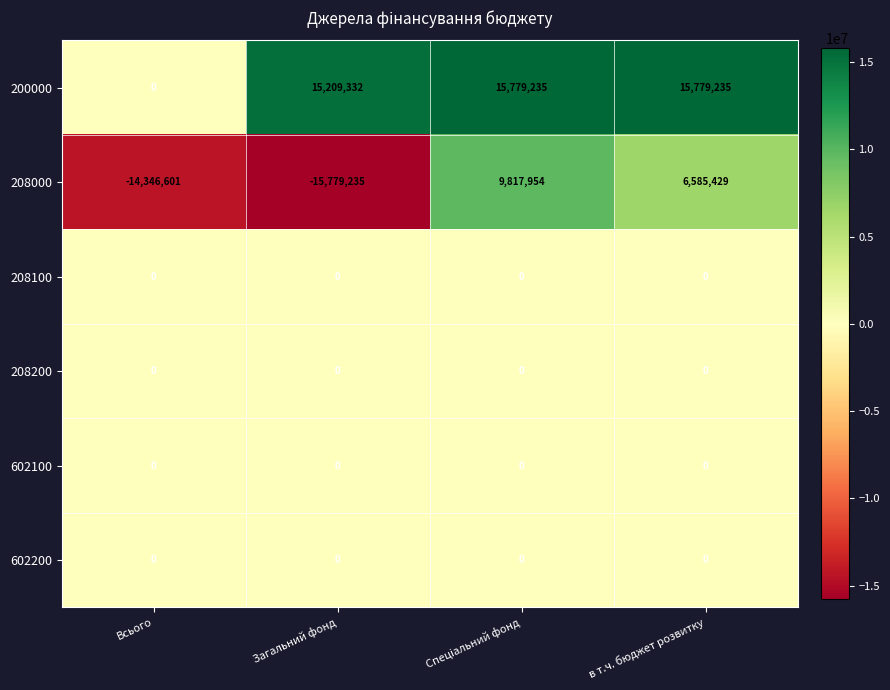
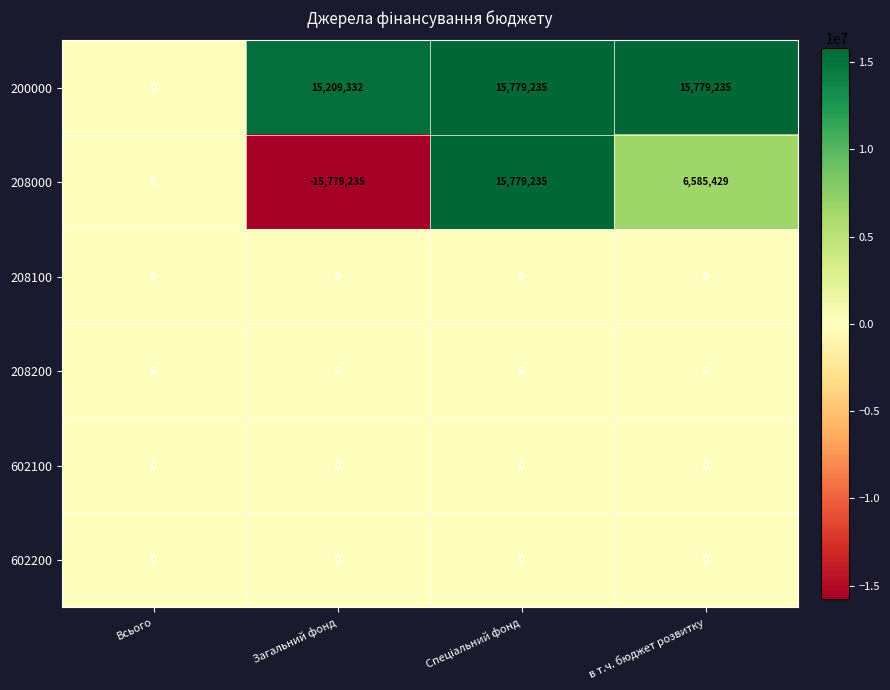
208000, Всього: -14,346,601 -> 0
208000, Спеціальний фонд: 9,817,954 -> 15,779,235
